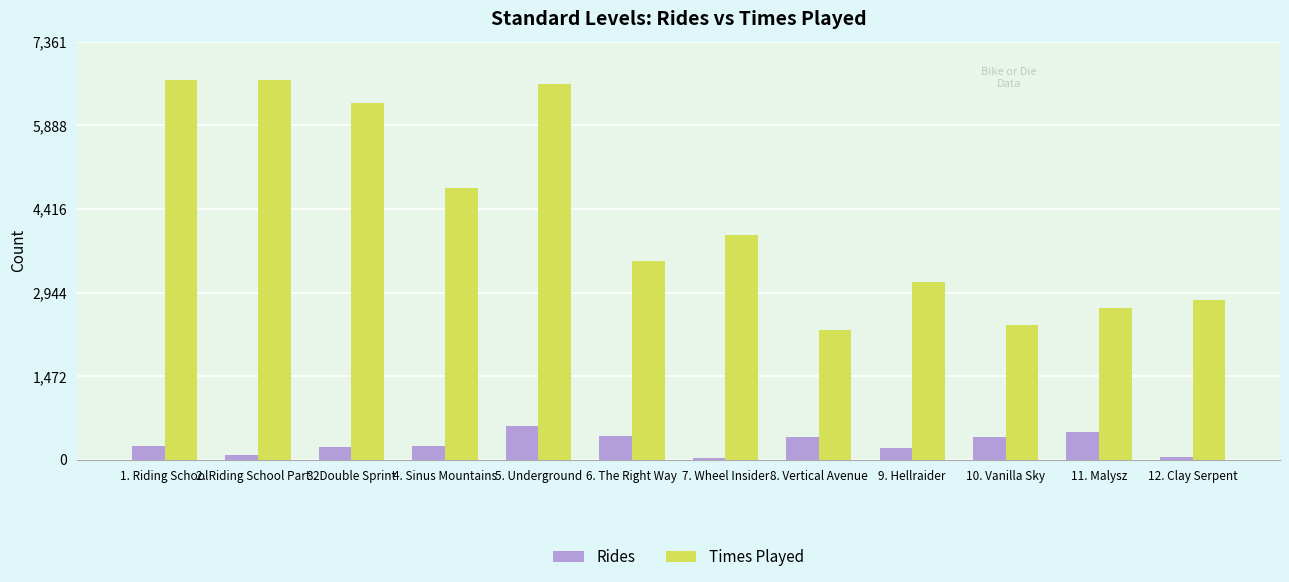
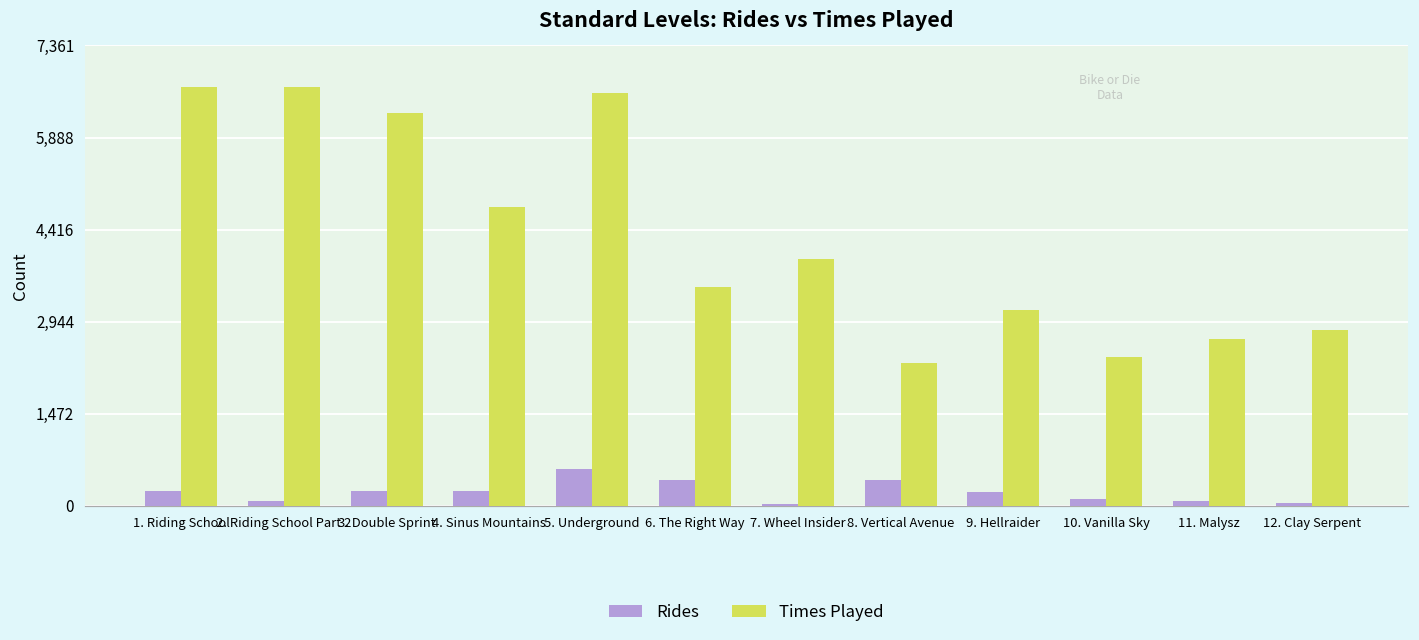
Rides, 10. Vanilla Sky: 400 -> 100
Rides, 11. Malysz: 500 -> 100
